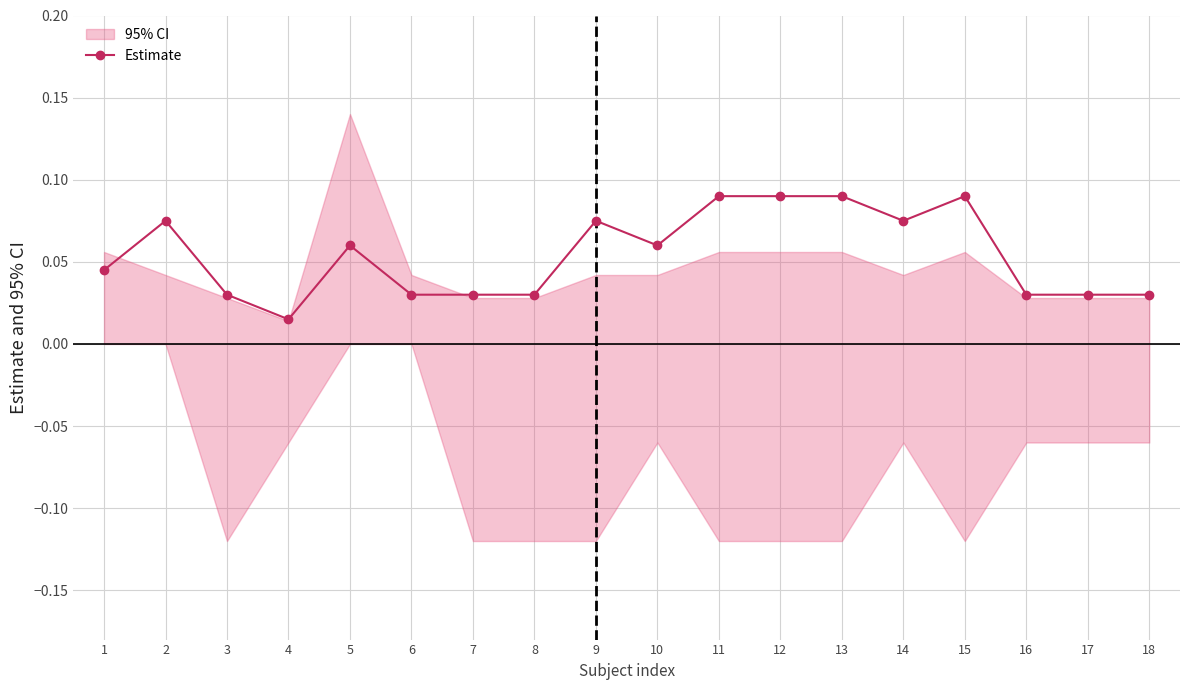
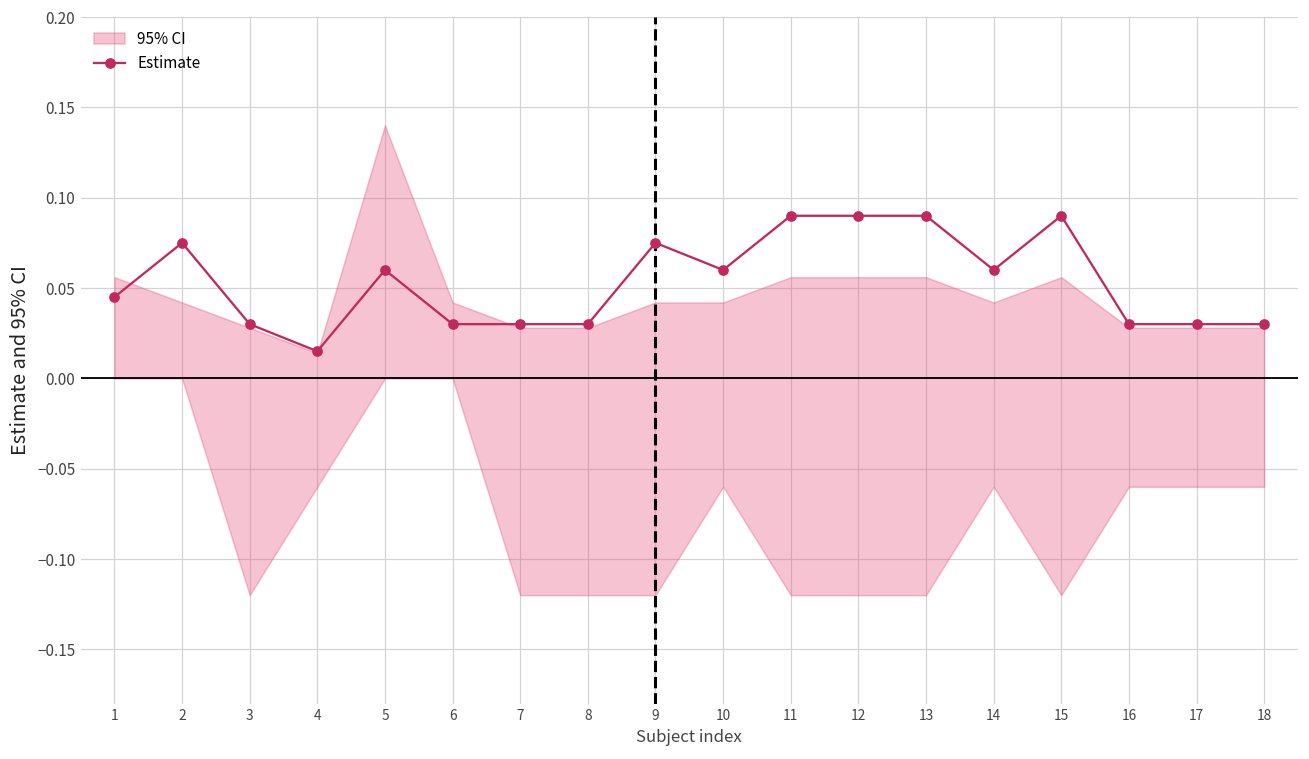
Estimate, 14: 0.075 -> 0.060
